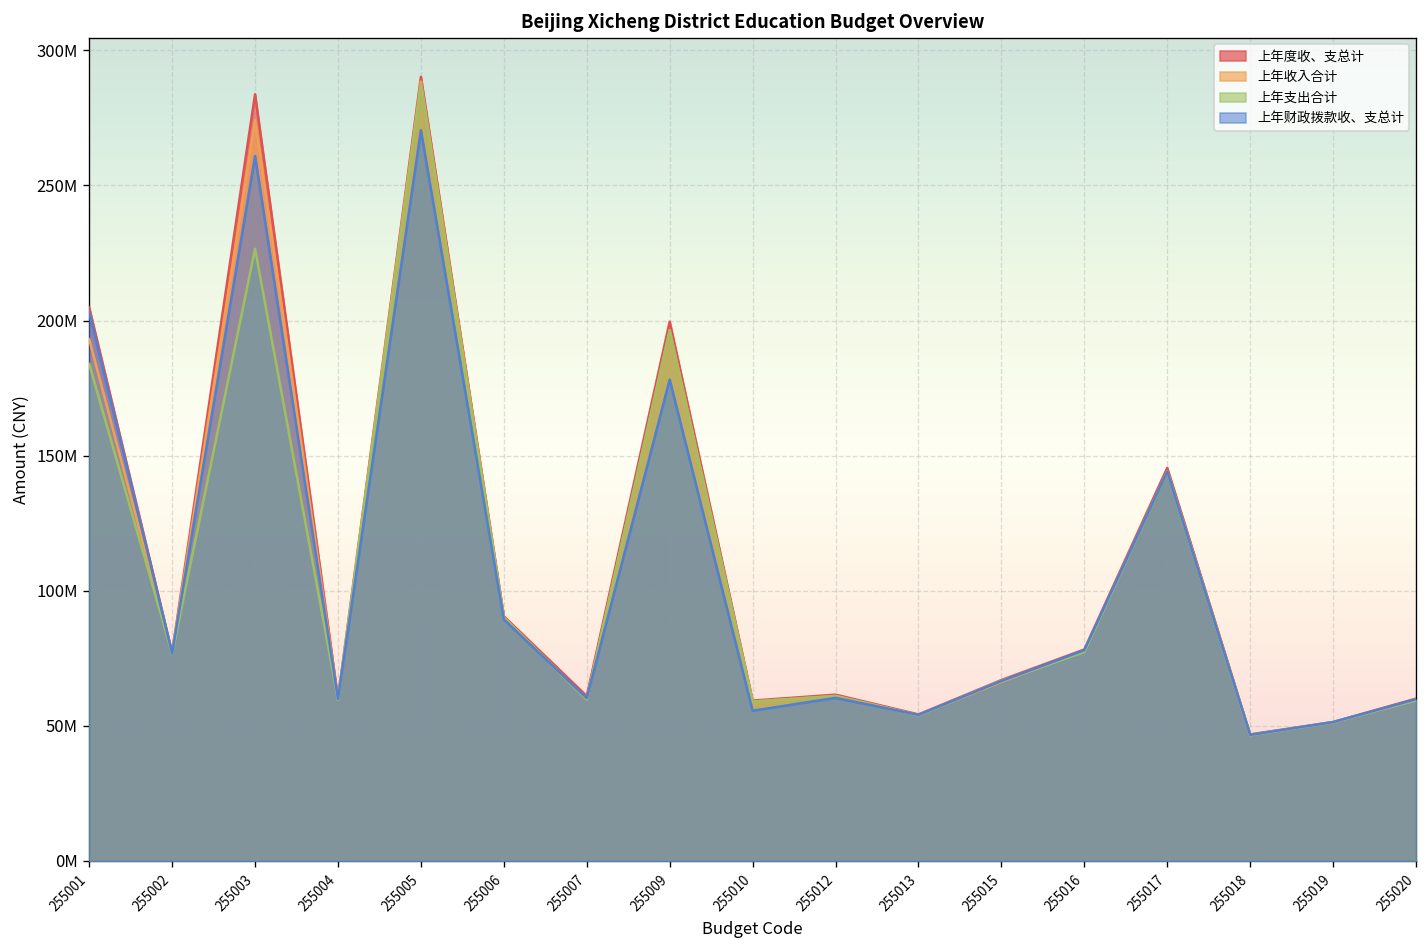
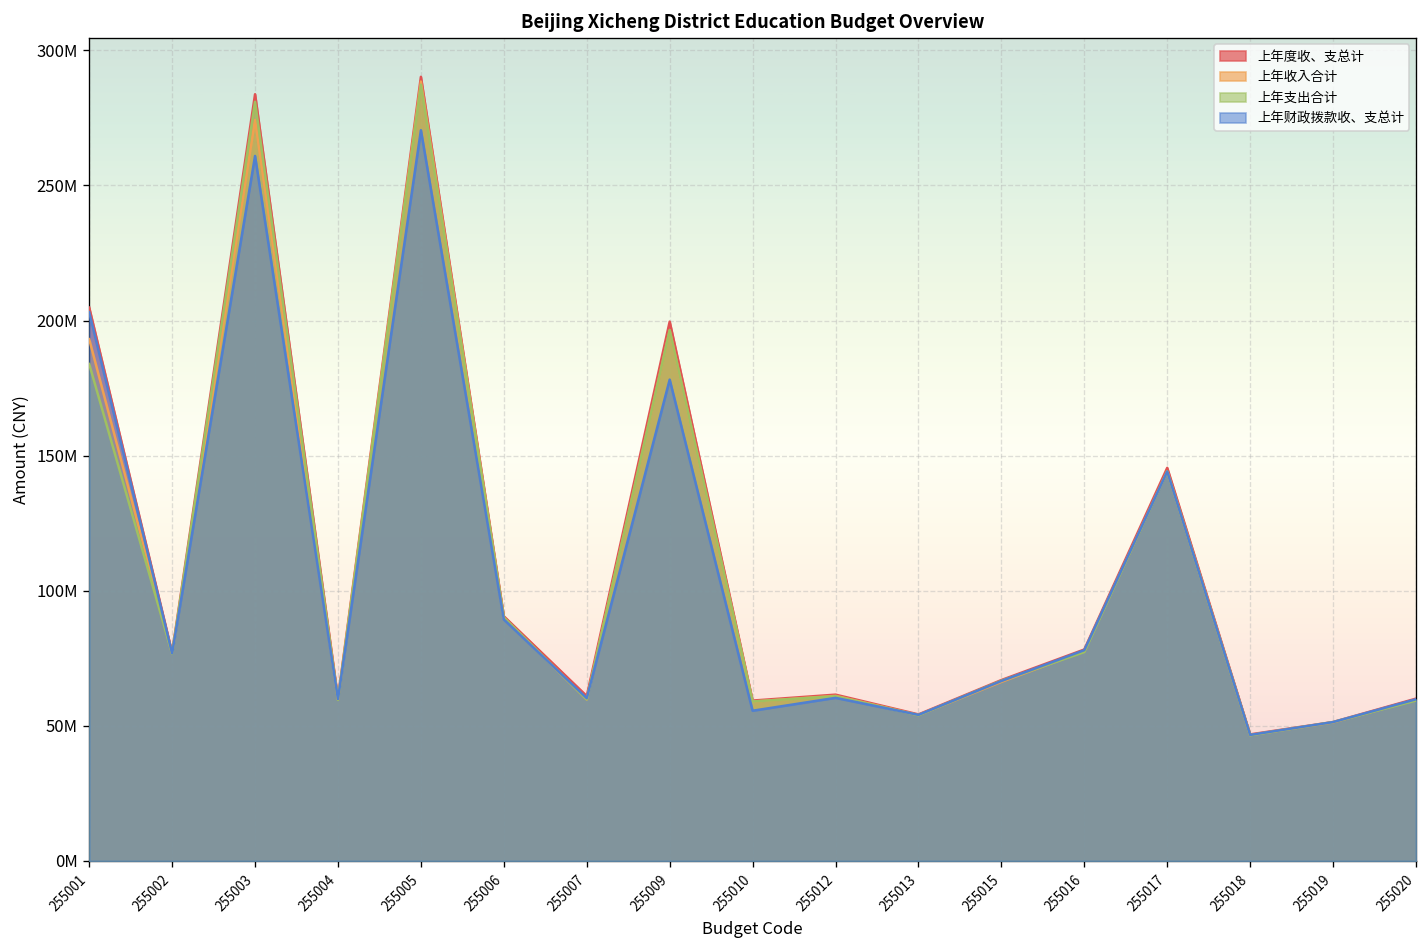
上年支出合计, 255003: 227000000 -> 281000000
